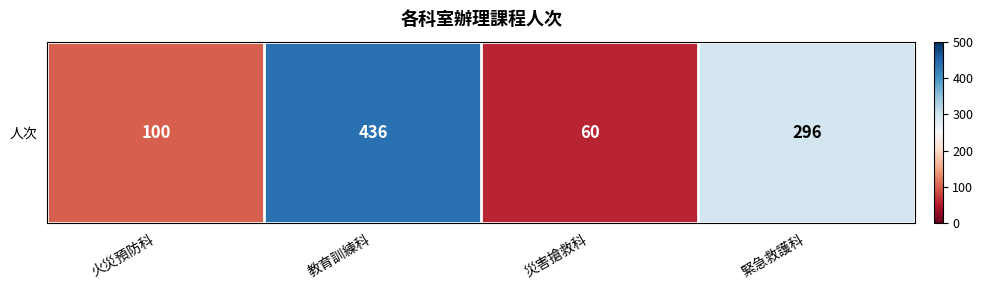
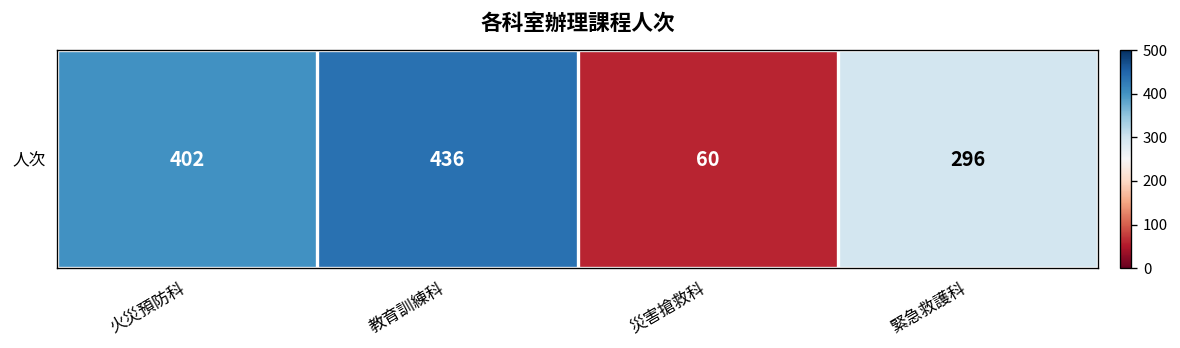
人次, 火災預防科: 100 -> 402
